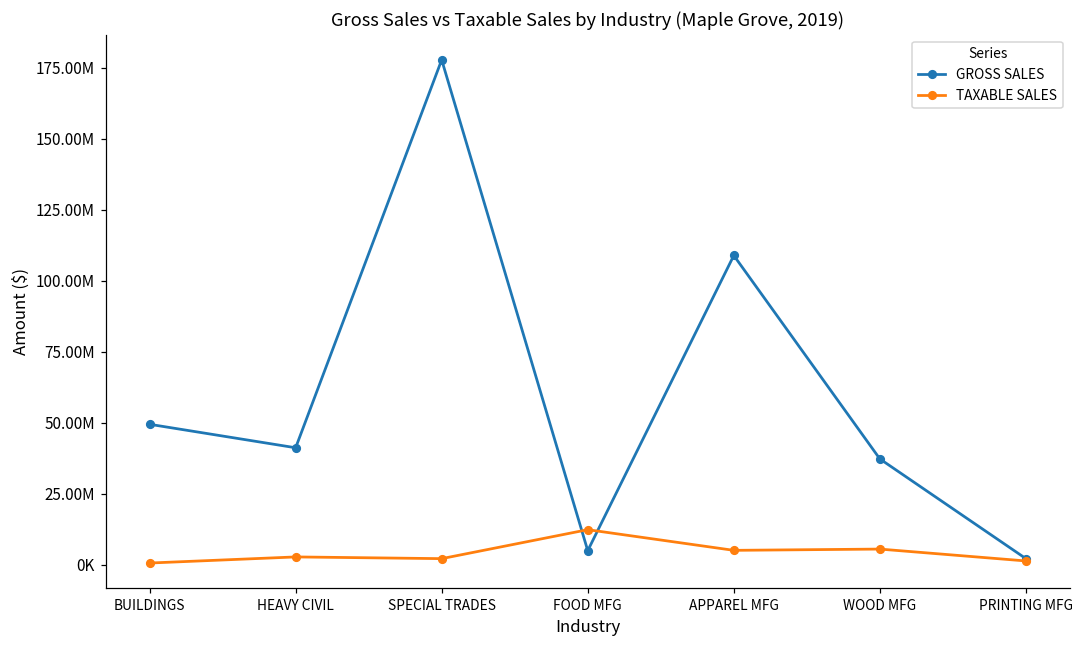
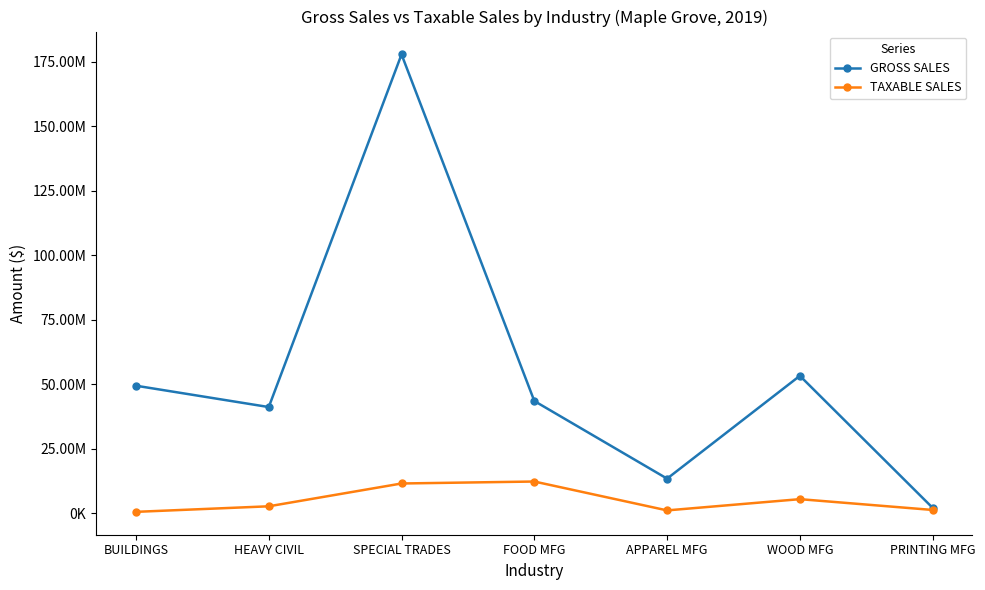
TAXABLE SALES, SPECIAL TRADES: 2000000 -> 12000000
GROSS SALES, FOOD MFG: 5000000 -> 43000000
GROSS SALES, APPAREL MFG: 109000000 -> 13000000
TAXABLE SALES, APPAREL MFG: 5000000 -> 1000000
GROSS SALES, WOOD MFG: 37000000 -> 53000000
